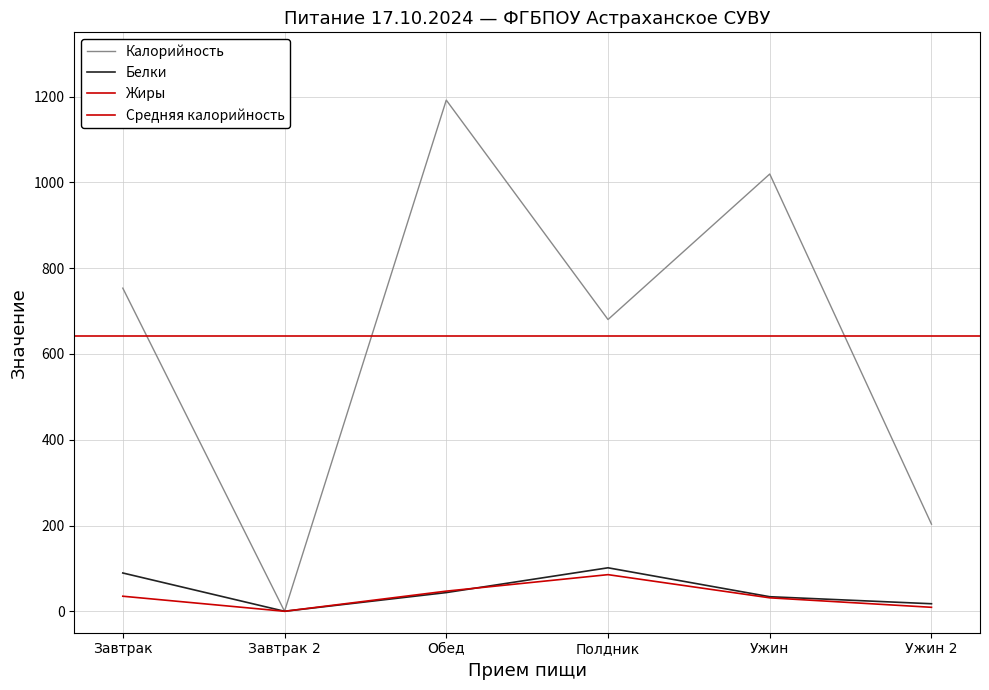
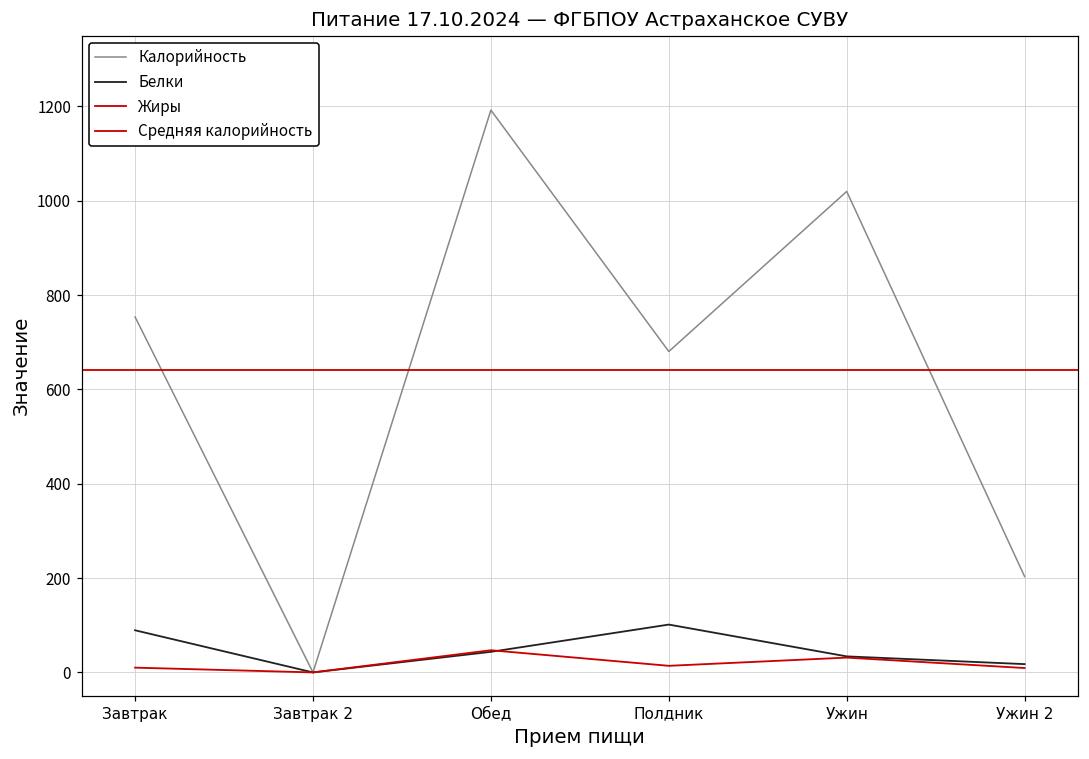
Жиры, Завтрак: 40 -> 10
Жиры, Полдник: 90 -> 10
